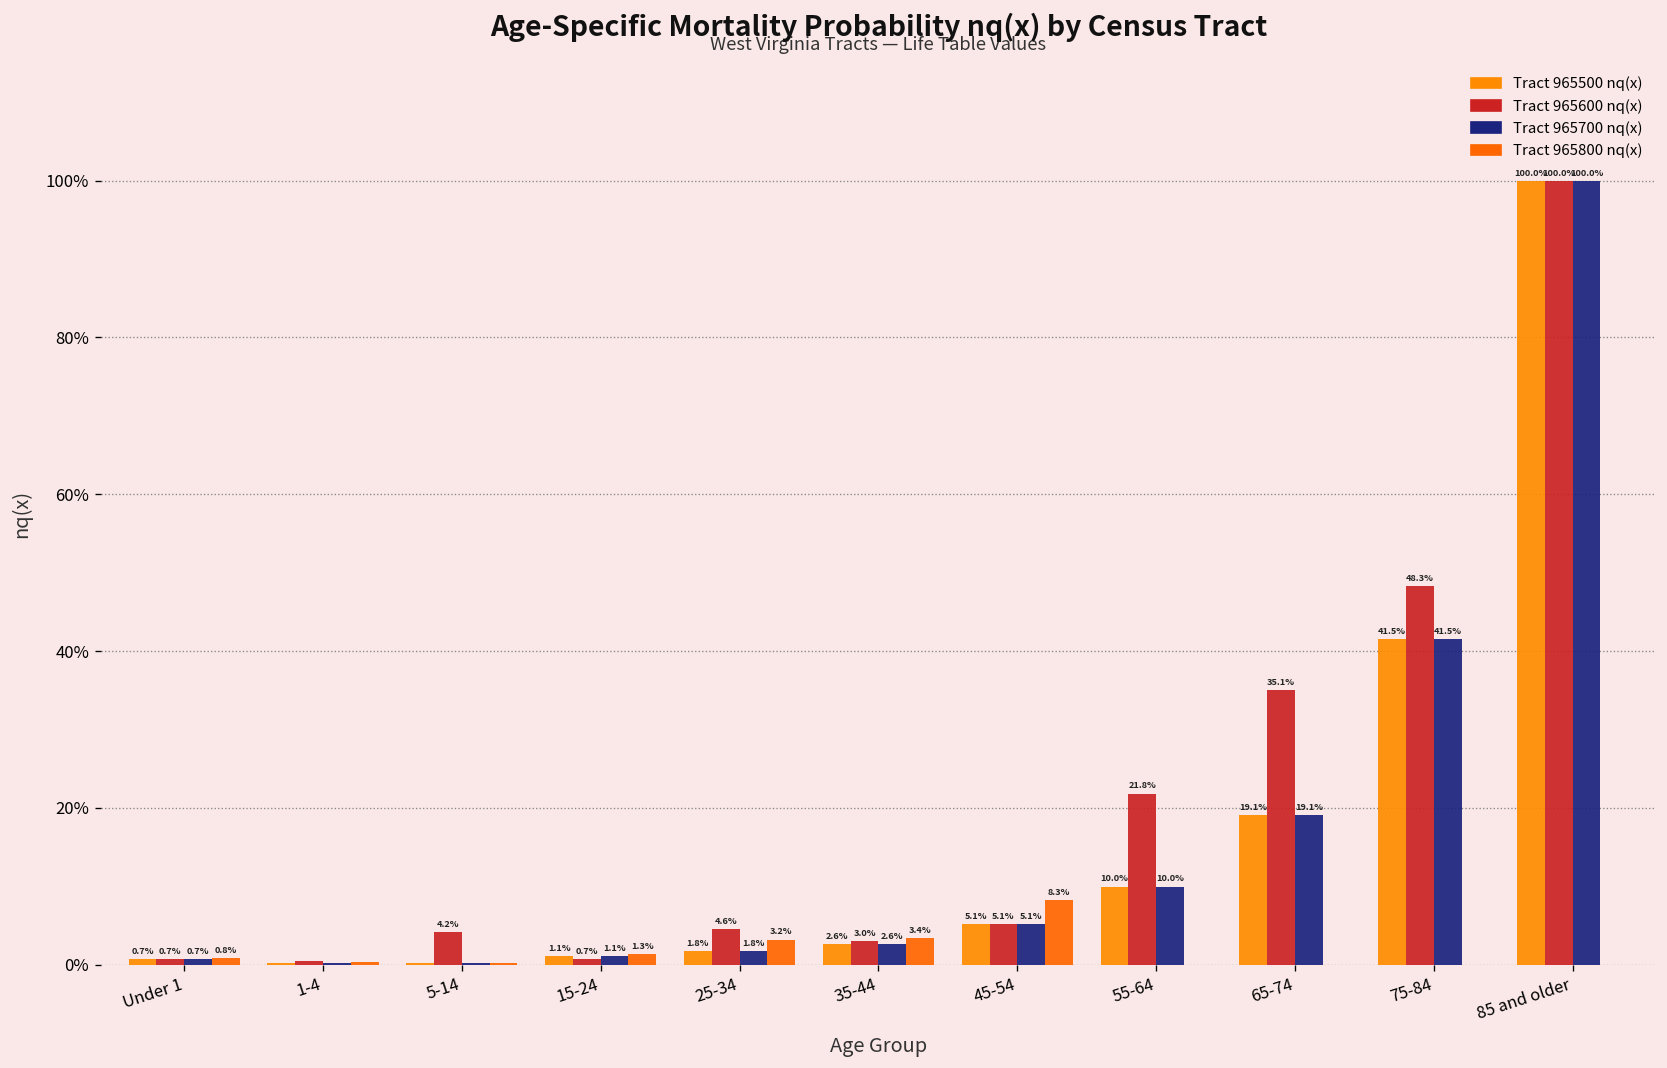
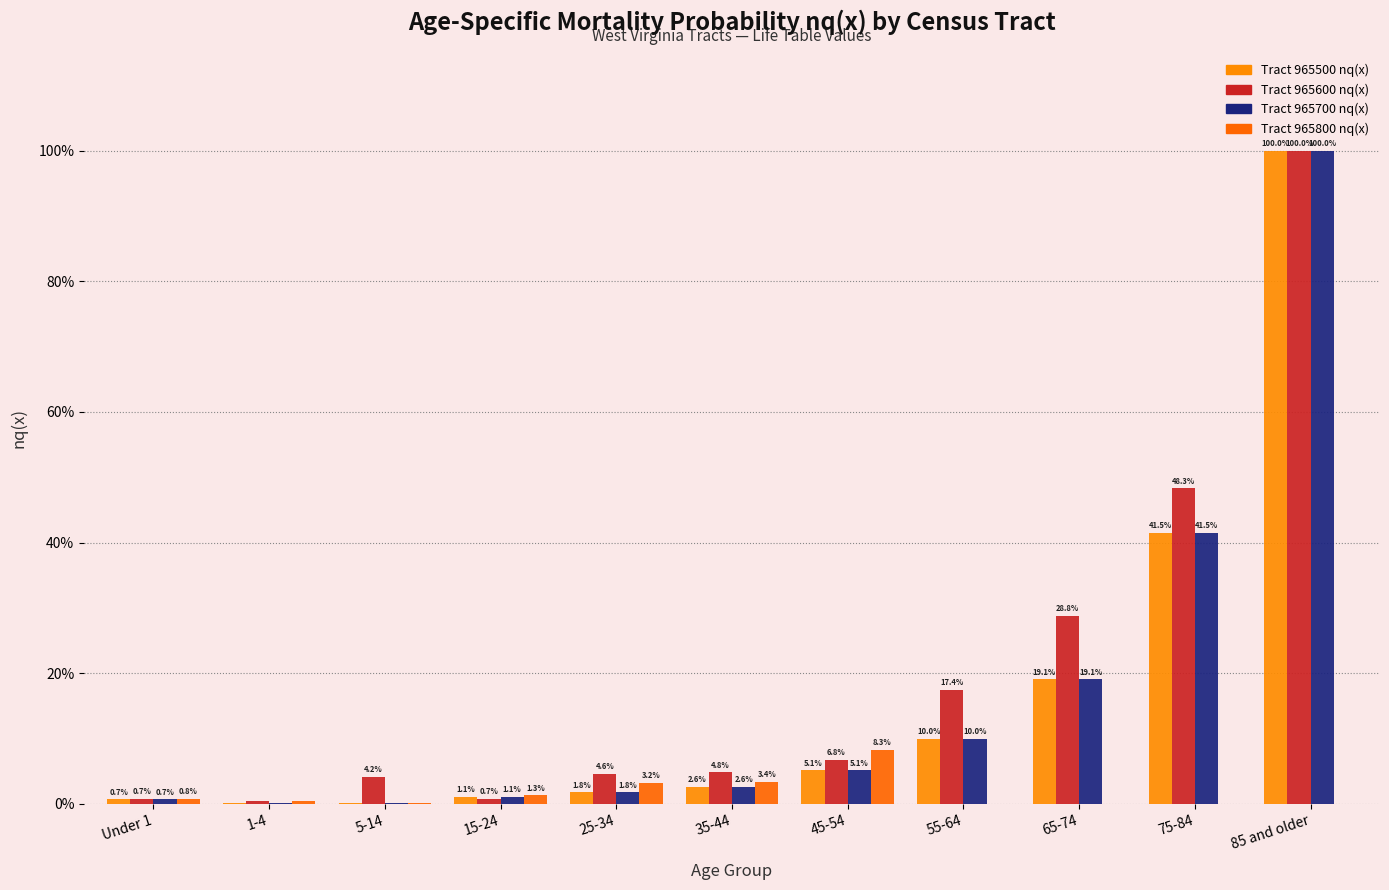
Tract 965600 nq(x), 35-44: 3.0% -> 4.8%
Tract 965600 nq(x), 45-54: 5.1% -> 6.8%
Tract 965600 nq(x), 55-64: 21.8% -> 17.4%
Tract 965600 nq(x), 65-74: 35.1% -> 28.8%
